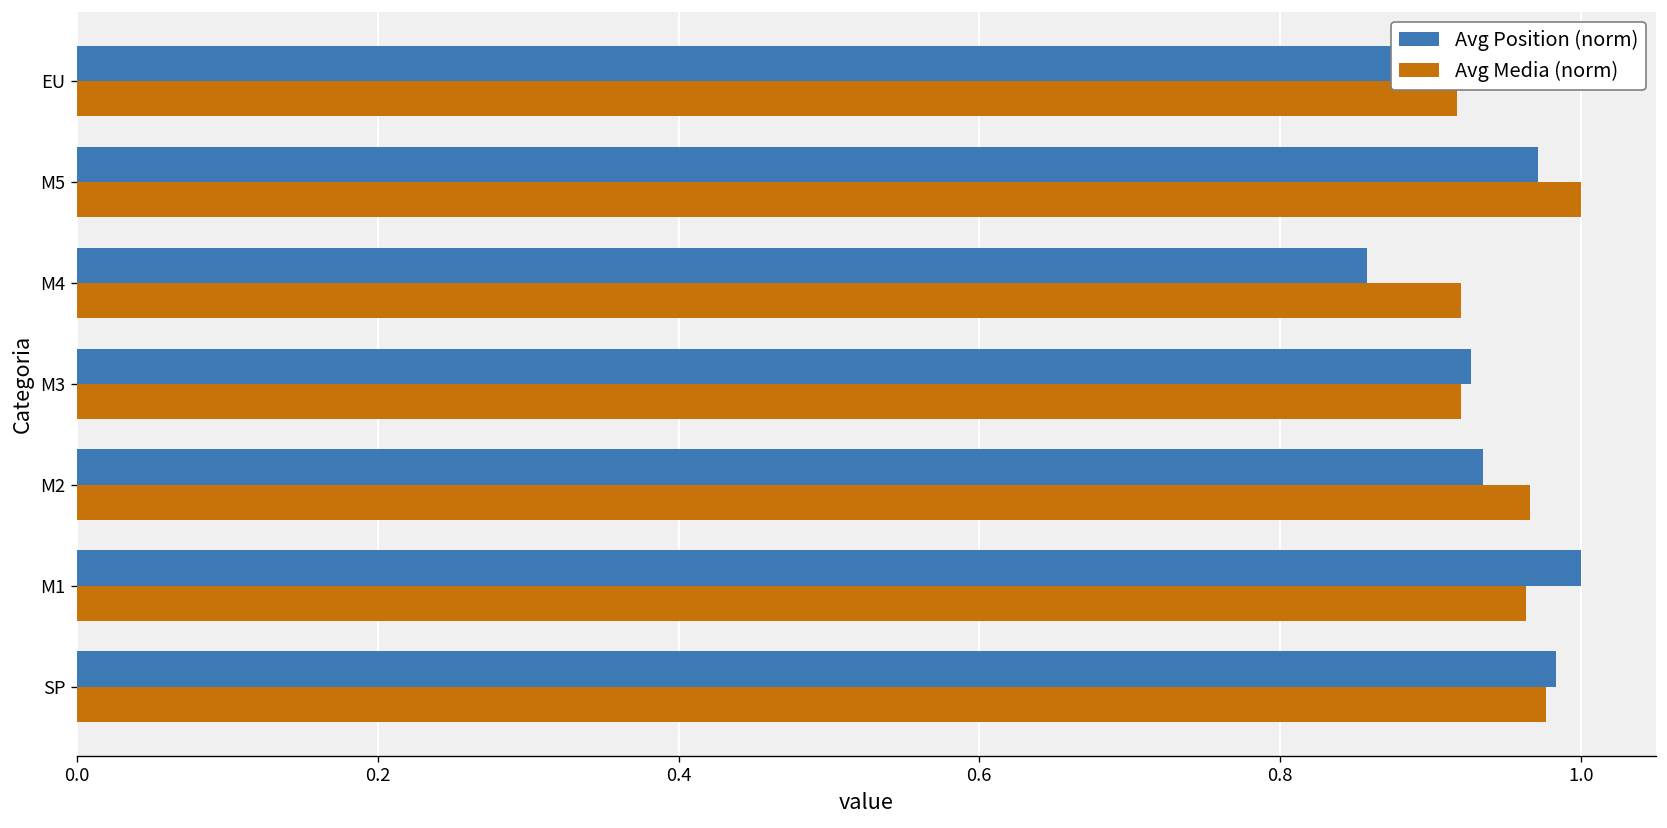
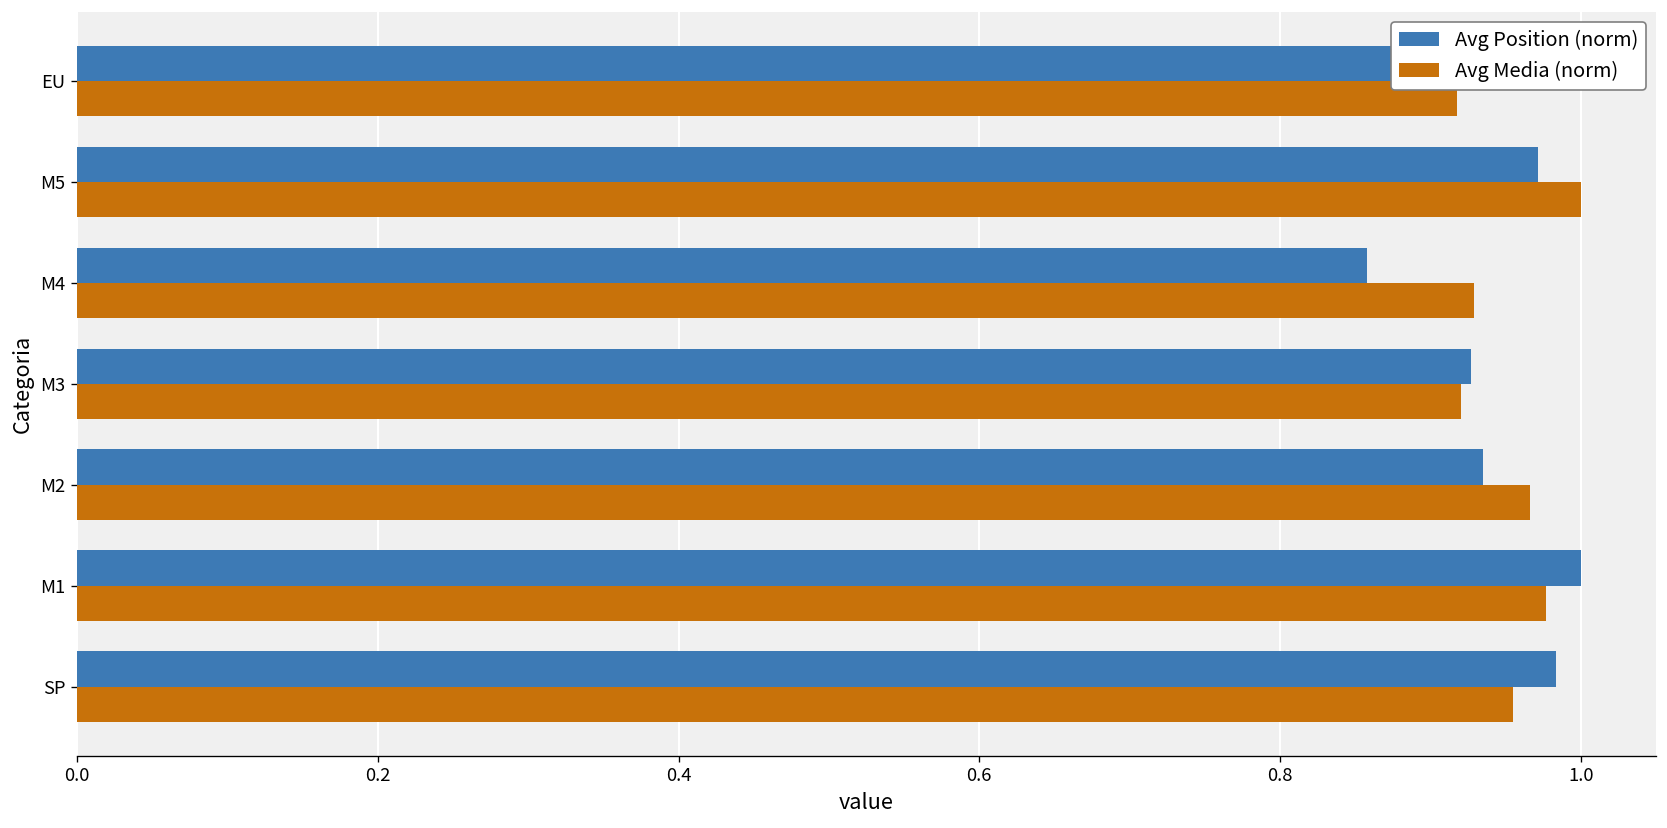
Avg Media (norm), M4: 0.920 -> 0.929
Avg Media (norm), M1: 0.964 -> 0.977
Avg Media (norm), SP: 0.977 -> 0.955
